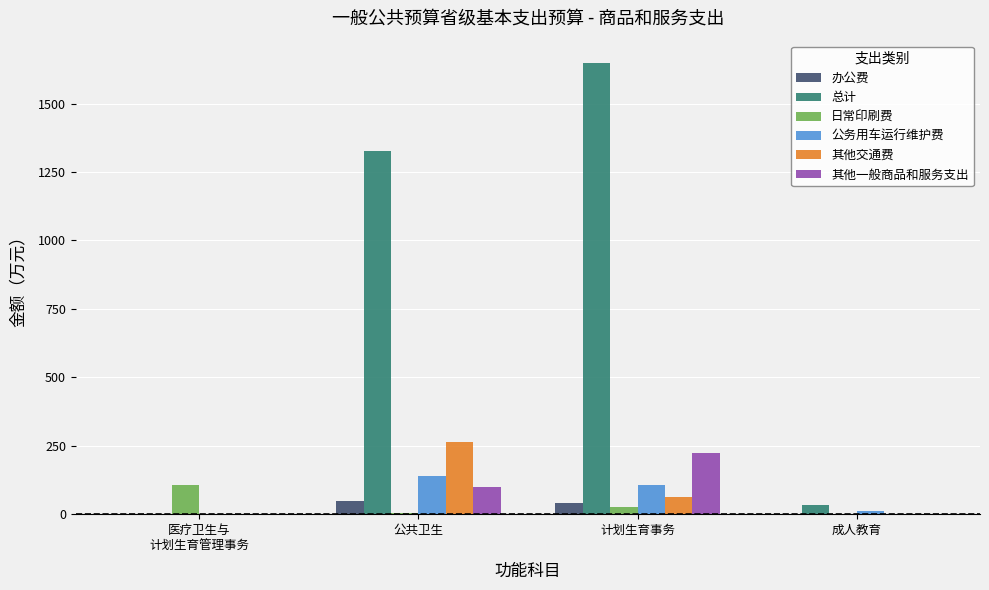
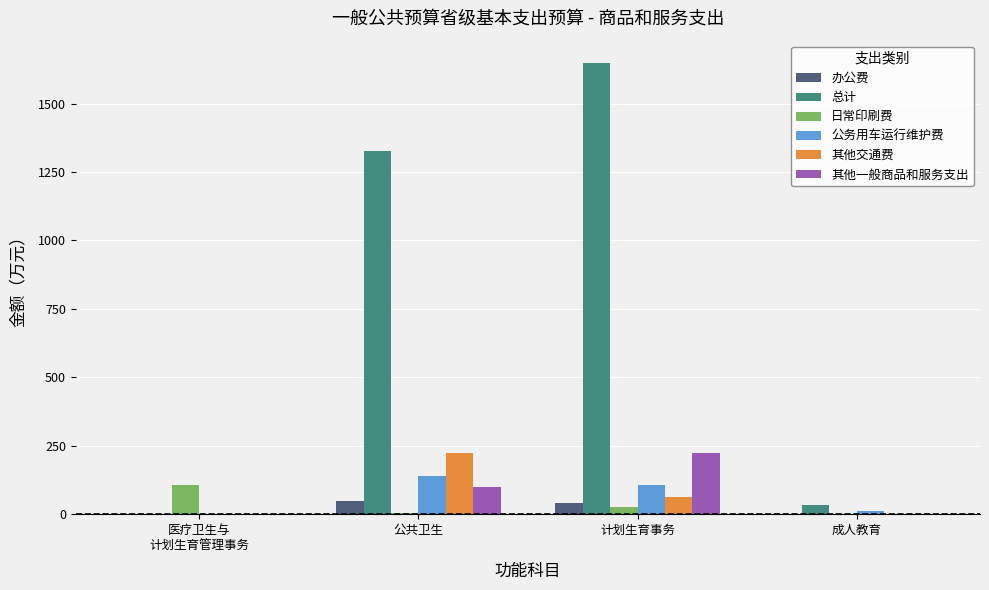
其他交通费, 公共卫生: 260 -> 220
